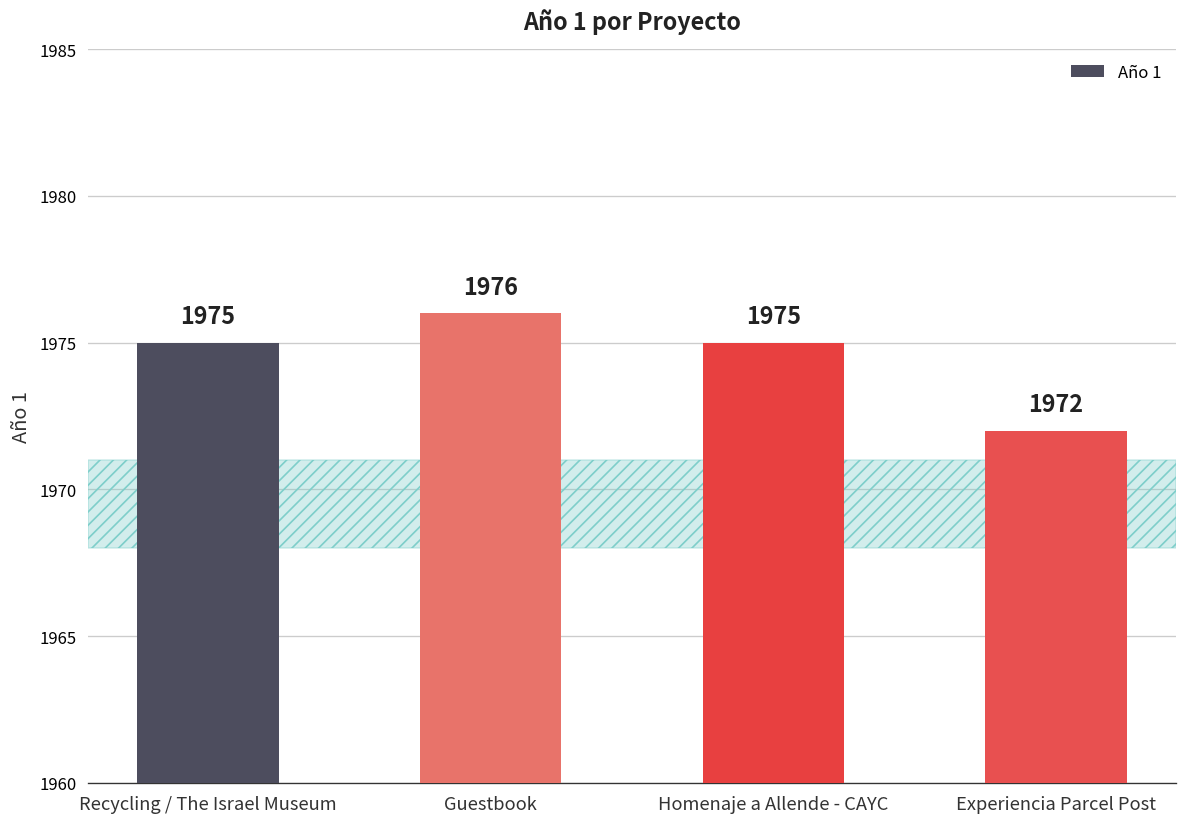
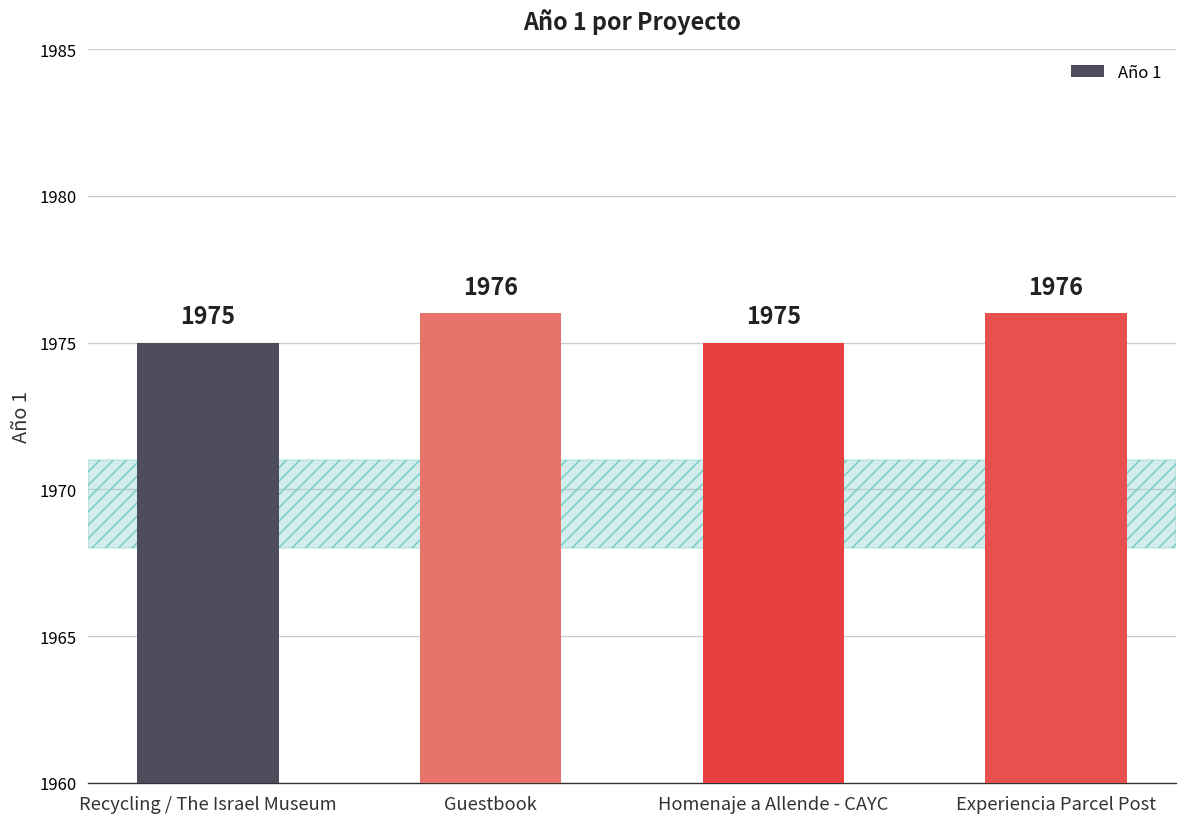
Experiencia Parcel Post: 1972 -> 1976
